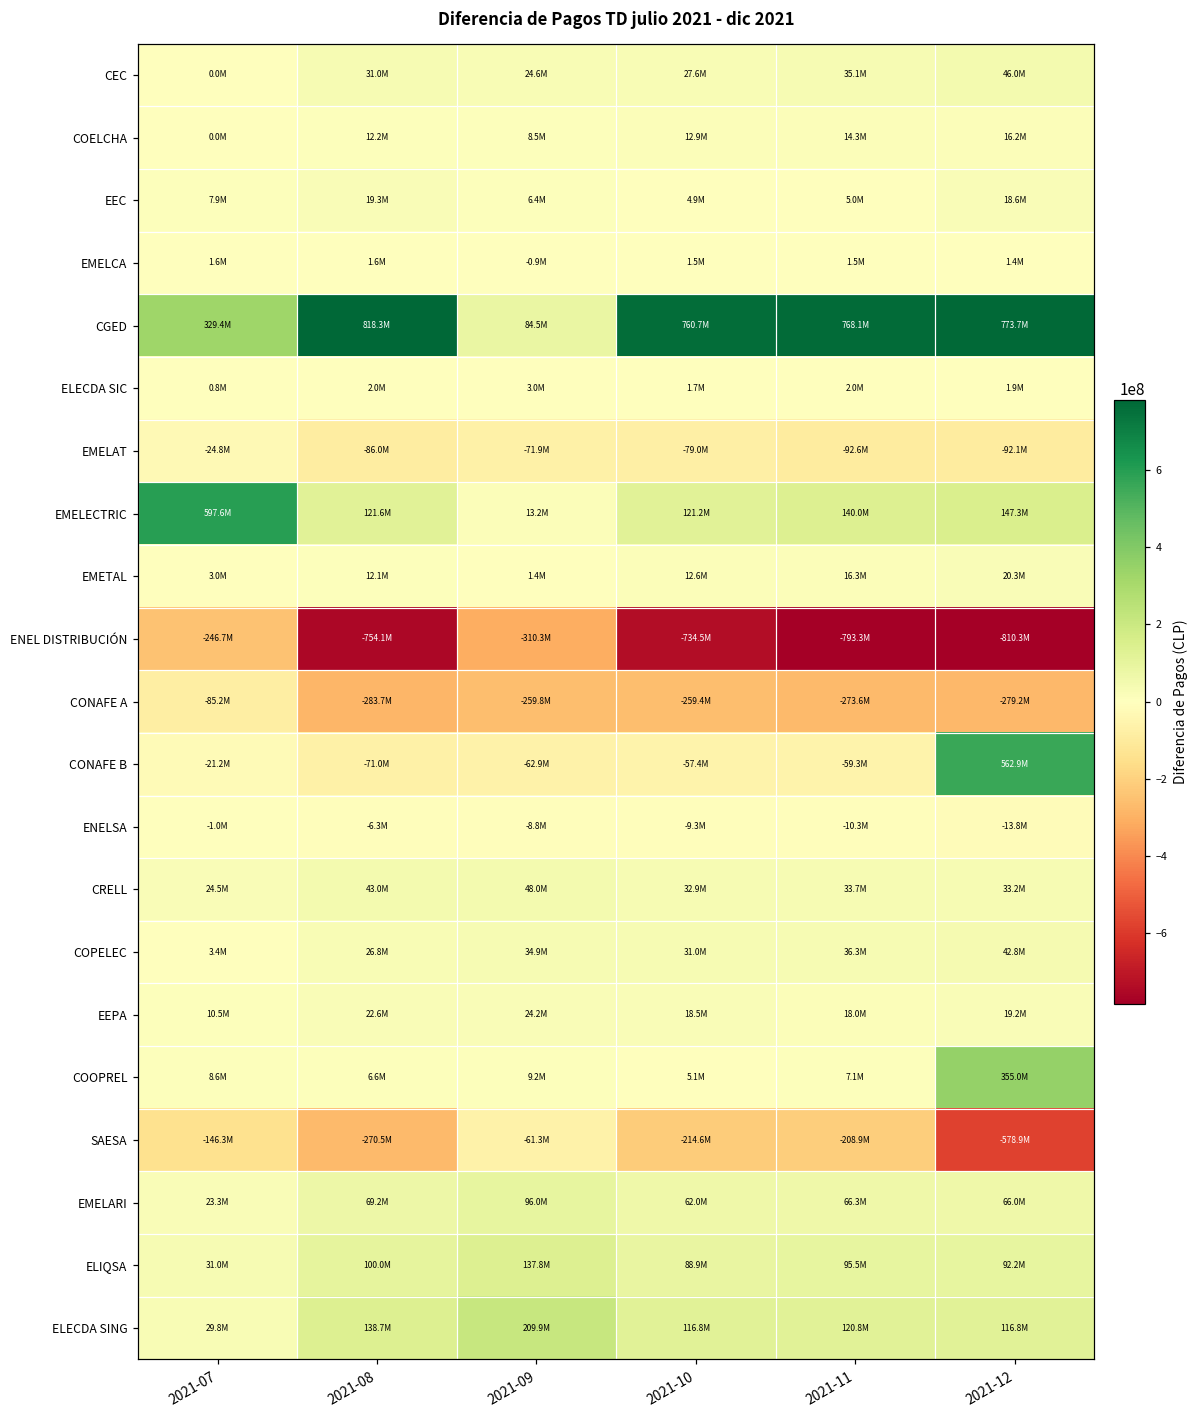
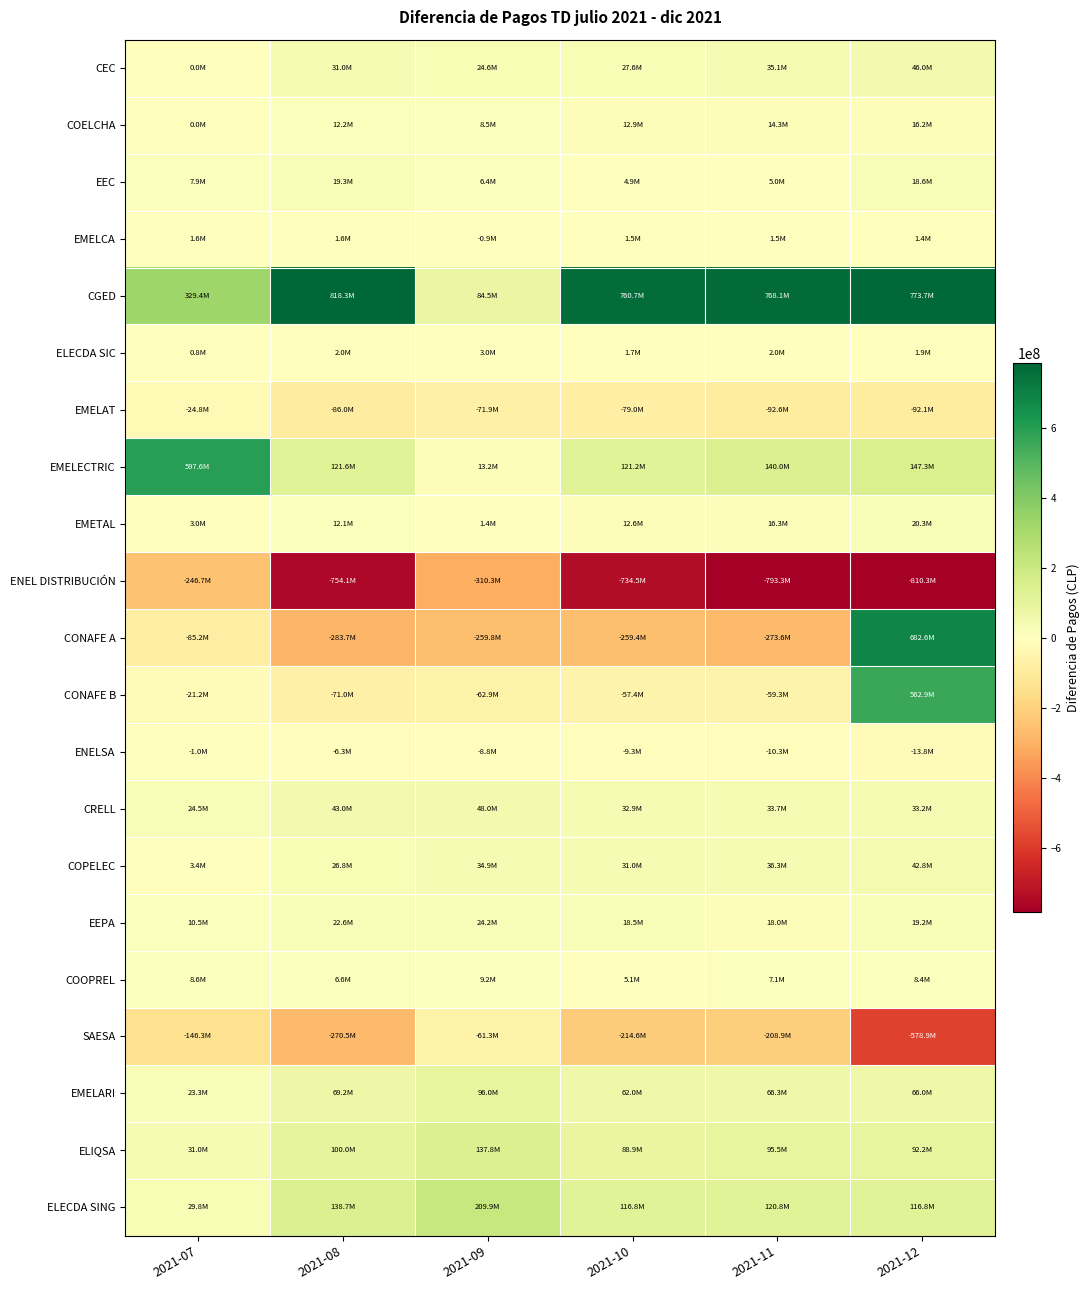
CONAFE A, 2021-12: -279.2M -> 682.6M
COOPREL, 2021-12: 355.0M -> 8.4M
